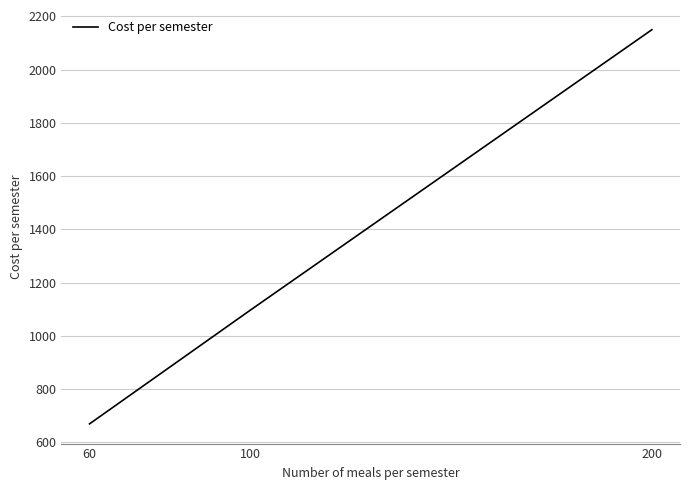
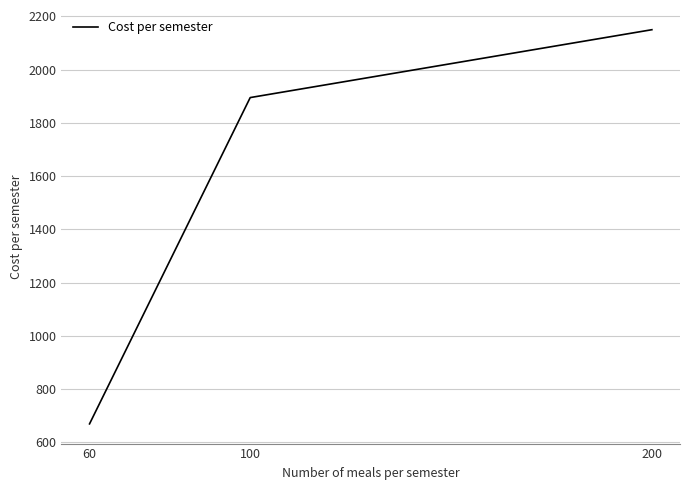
100: 1100 -> 1900
